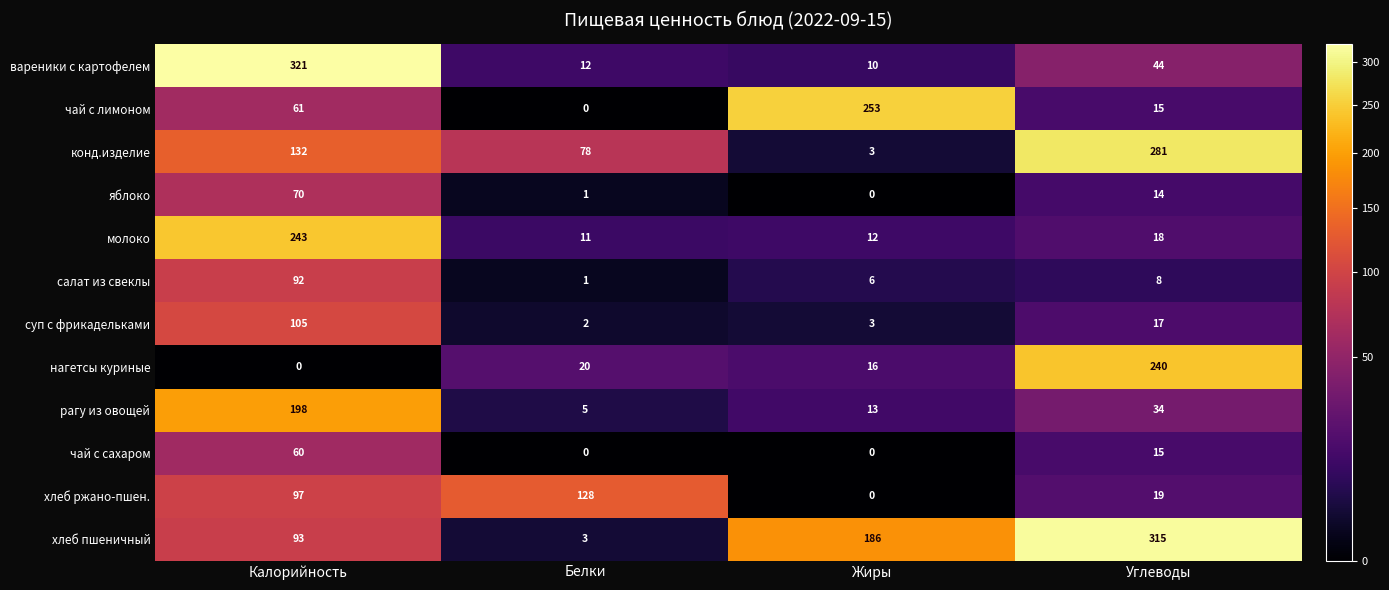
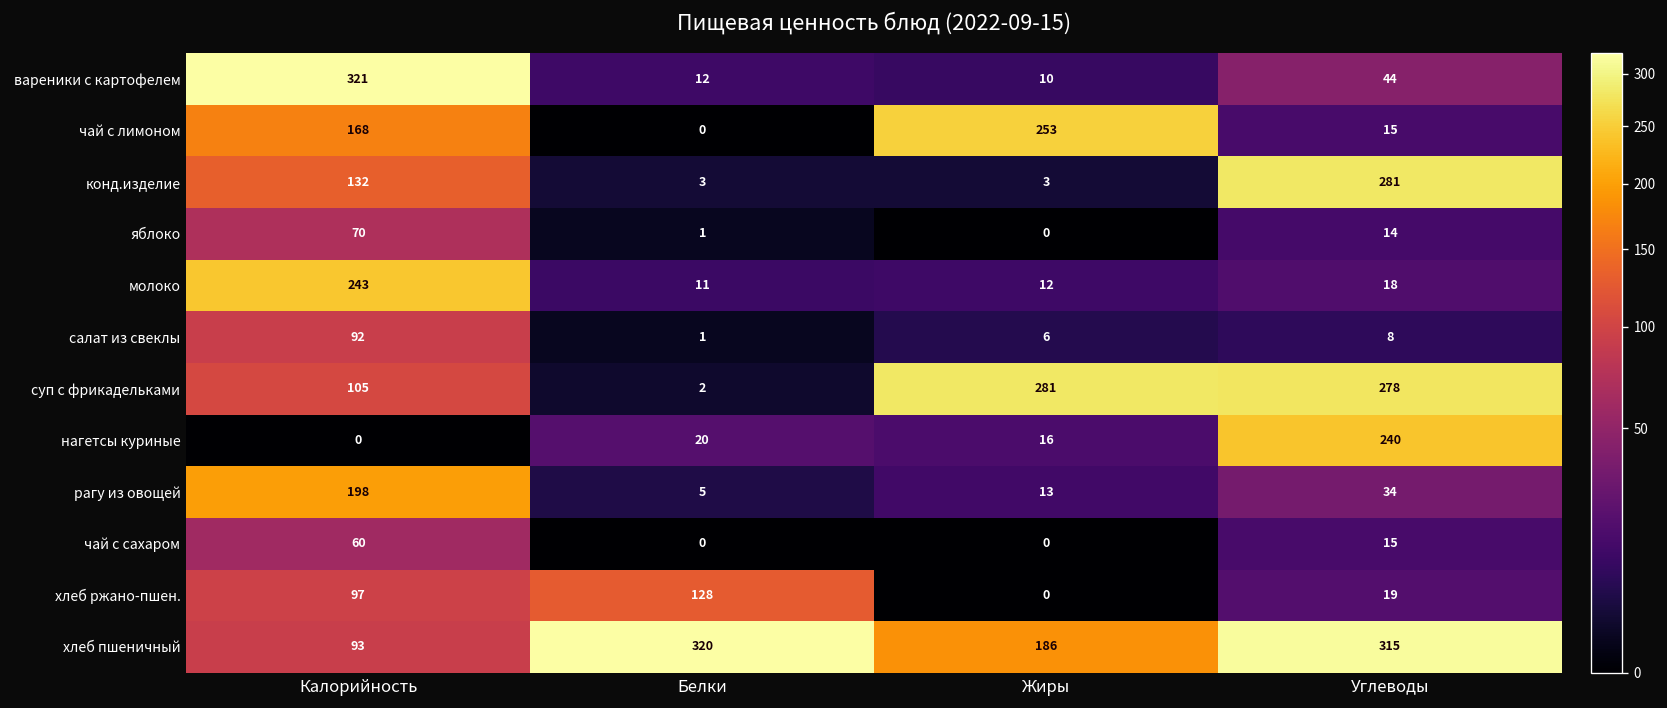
чай с лимоном, Калорийность: 61 -> 168
конд.изделие, Белки: 78 -> 3
суп с фрикадельками, Жиры: 3 -> 281
суп с фрикадельками, Углеводы: 17 -> 278
хлеб пшеничный, Белки: 3 -> 320
